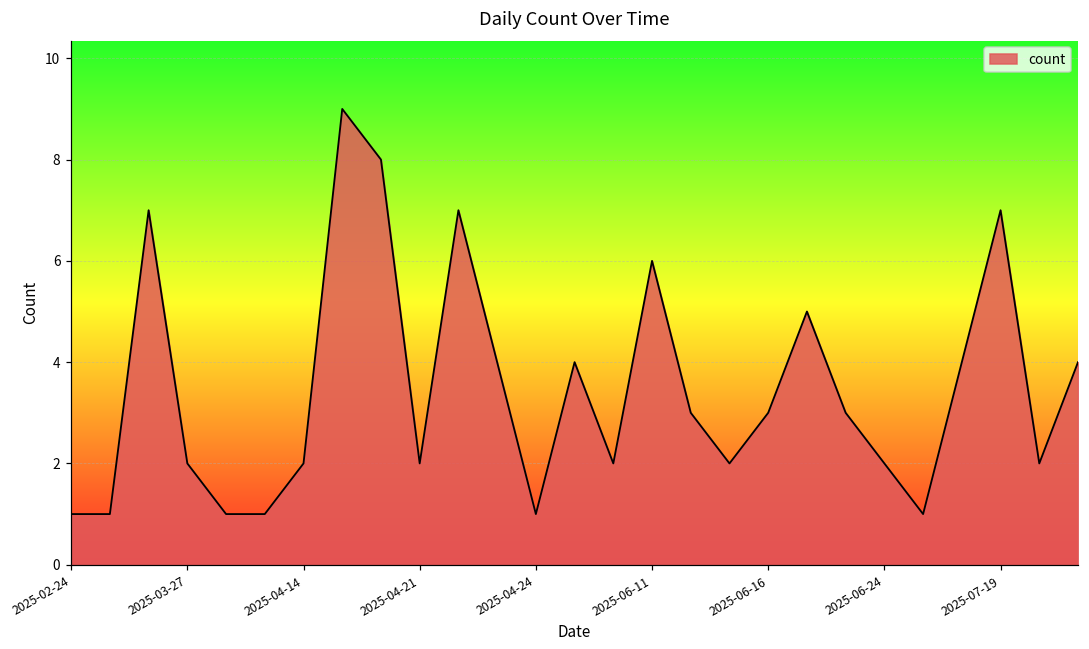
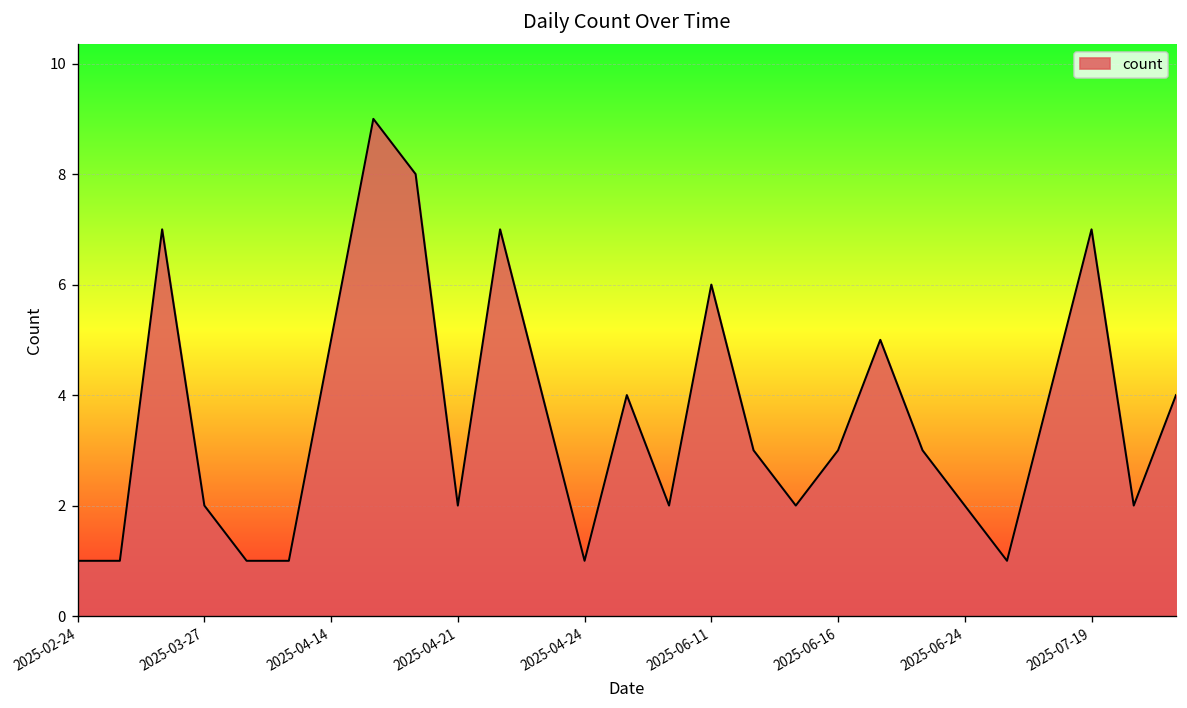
2025-04-14: 2 -> 5
